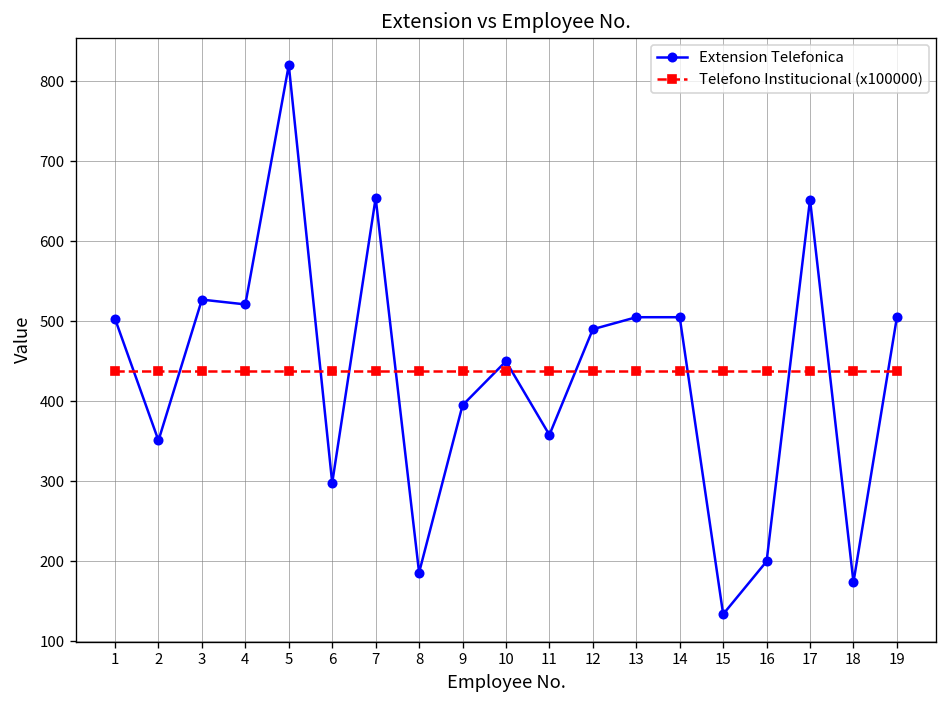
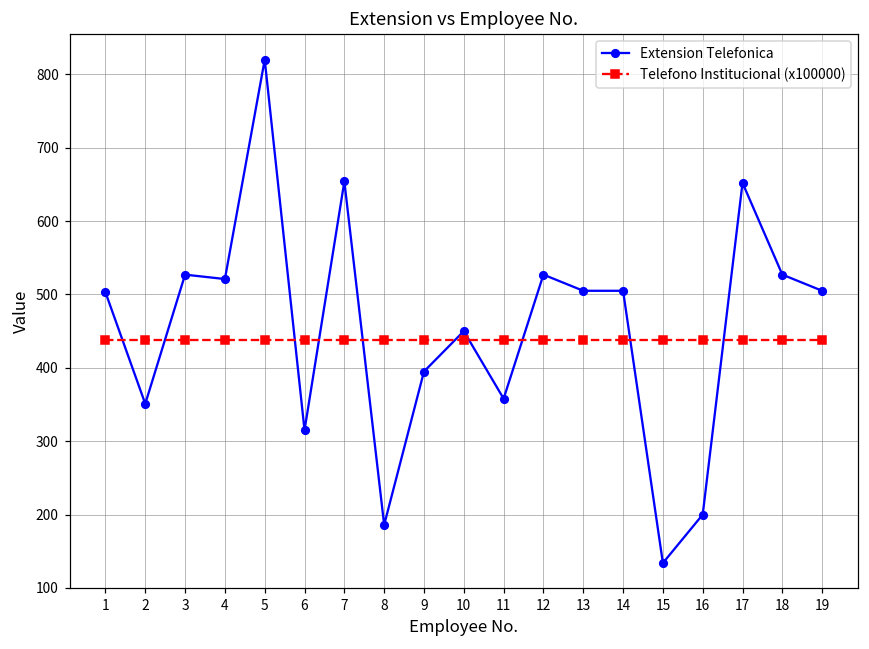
Extension Telefonica, 6: 300 -> 320
Extension Telefonica, 12: 490 -> 530
Extension Telefonica, 18: 170 -> 530
